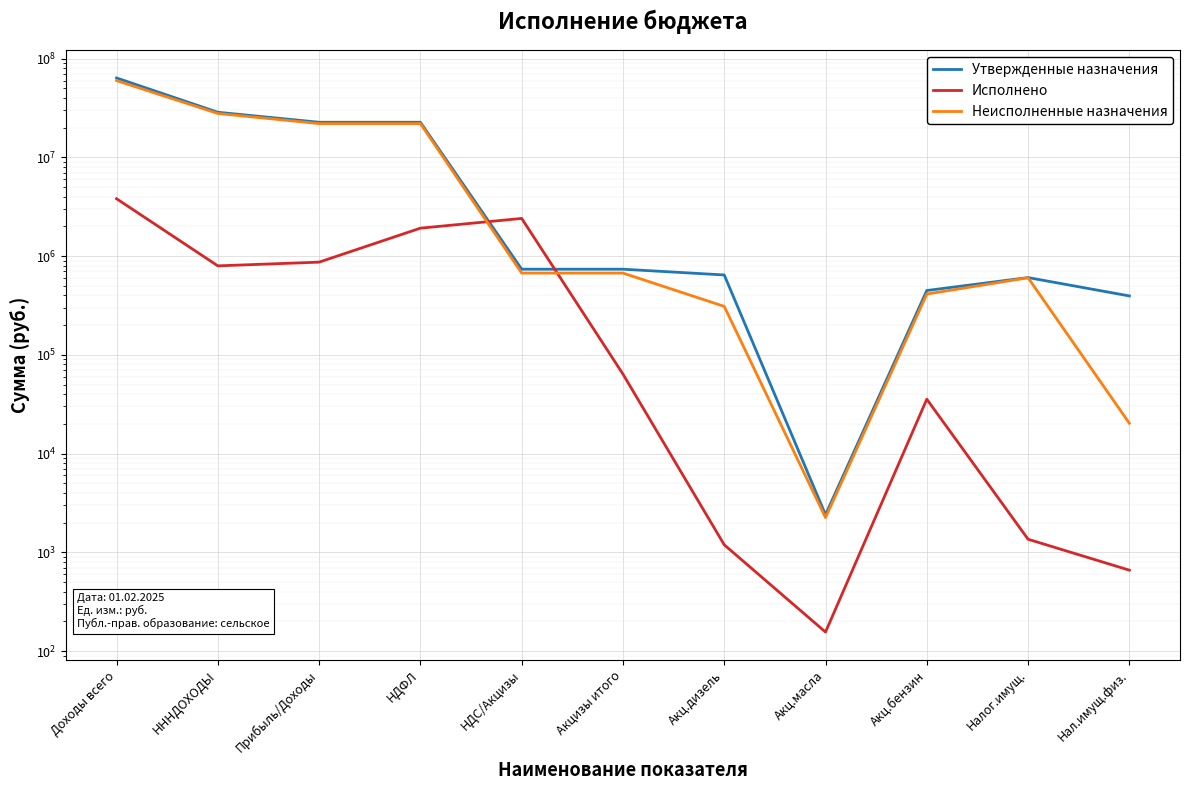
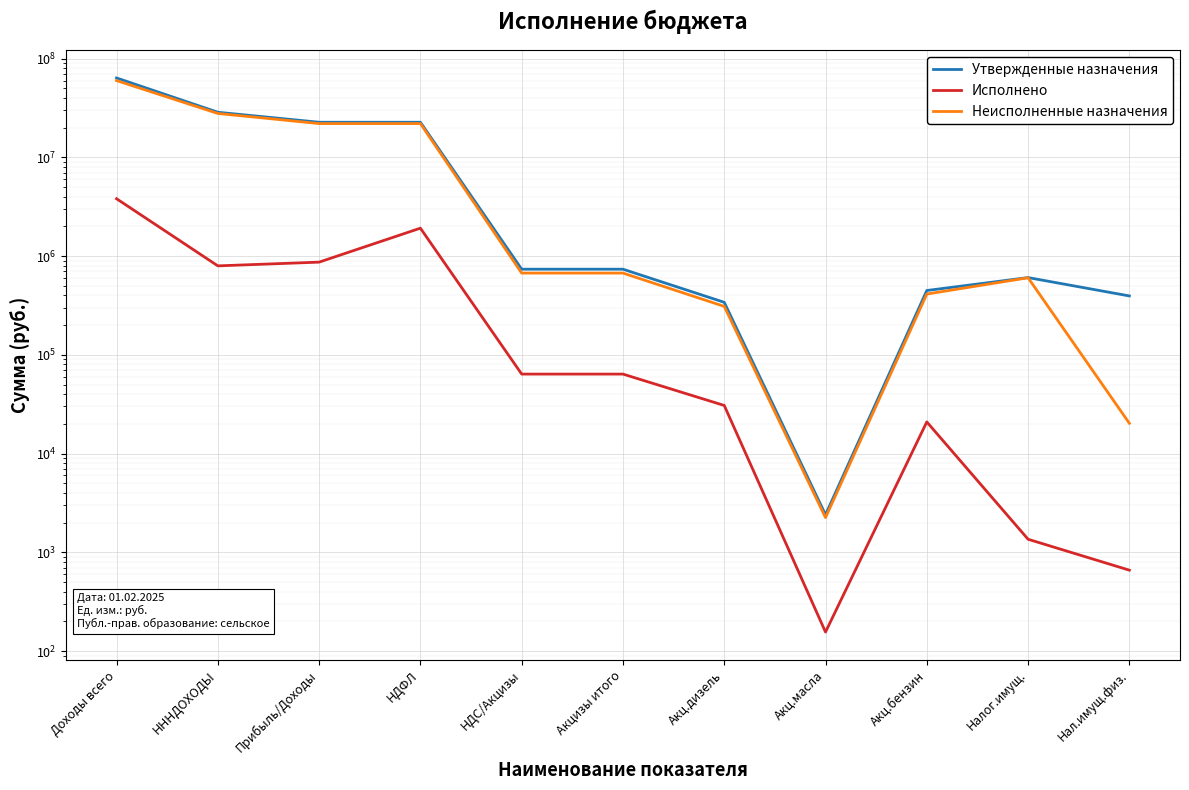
Исполнено, НДС/Акцизы: 2400000 -> 60000
Утвержденные назначения, Акц.дизель: 600000 -> 340000
Исполнено, Акц.дизель: 1200 -> 31000
Исполнено, Акц.бензин: 36000 -> 21000
